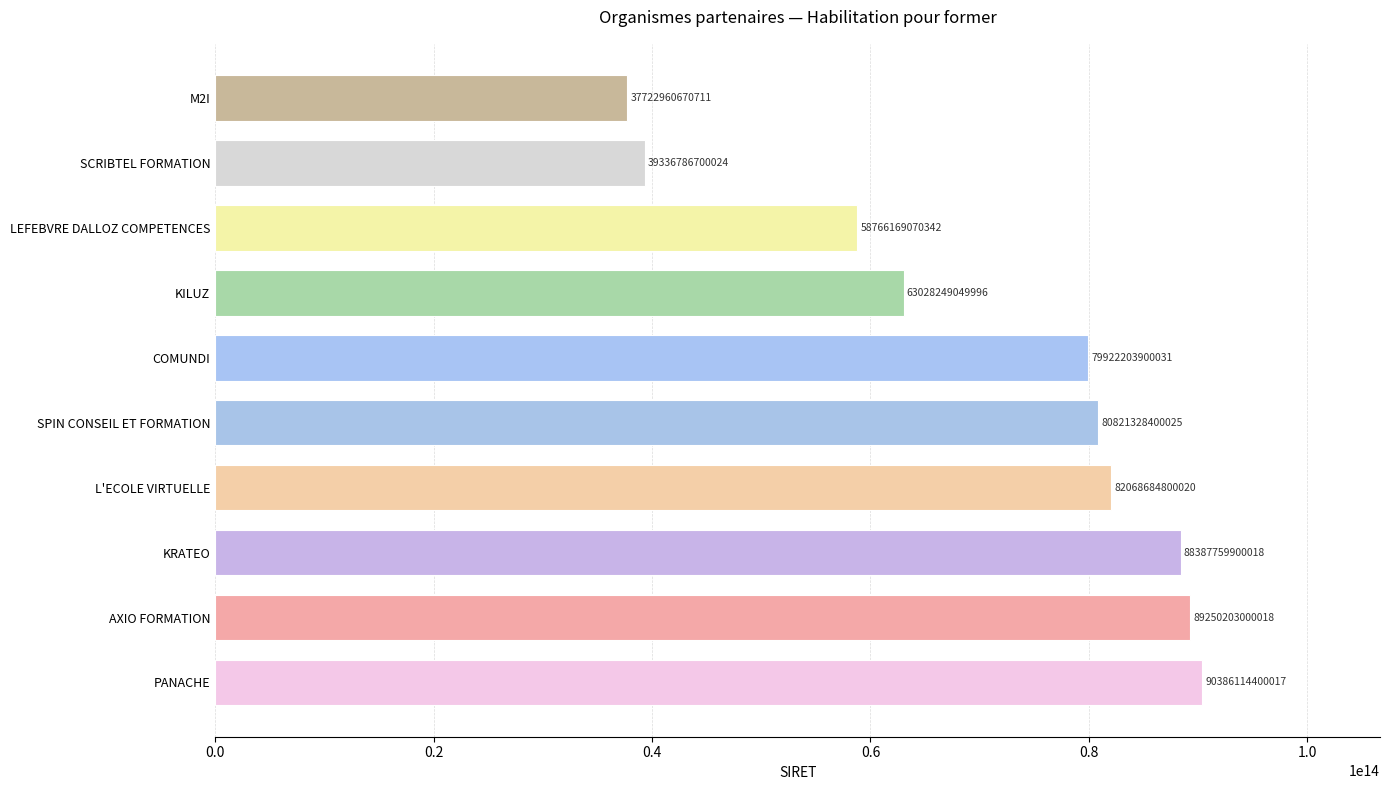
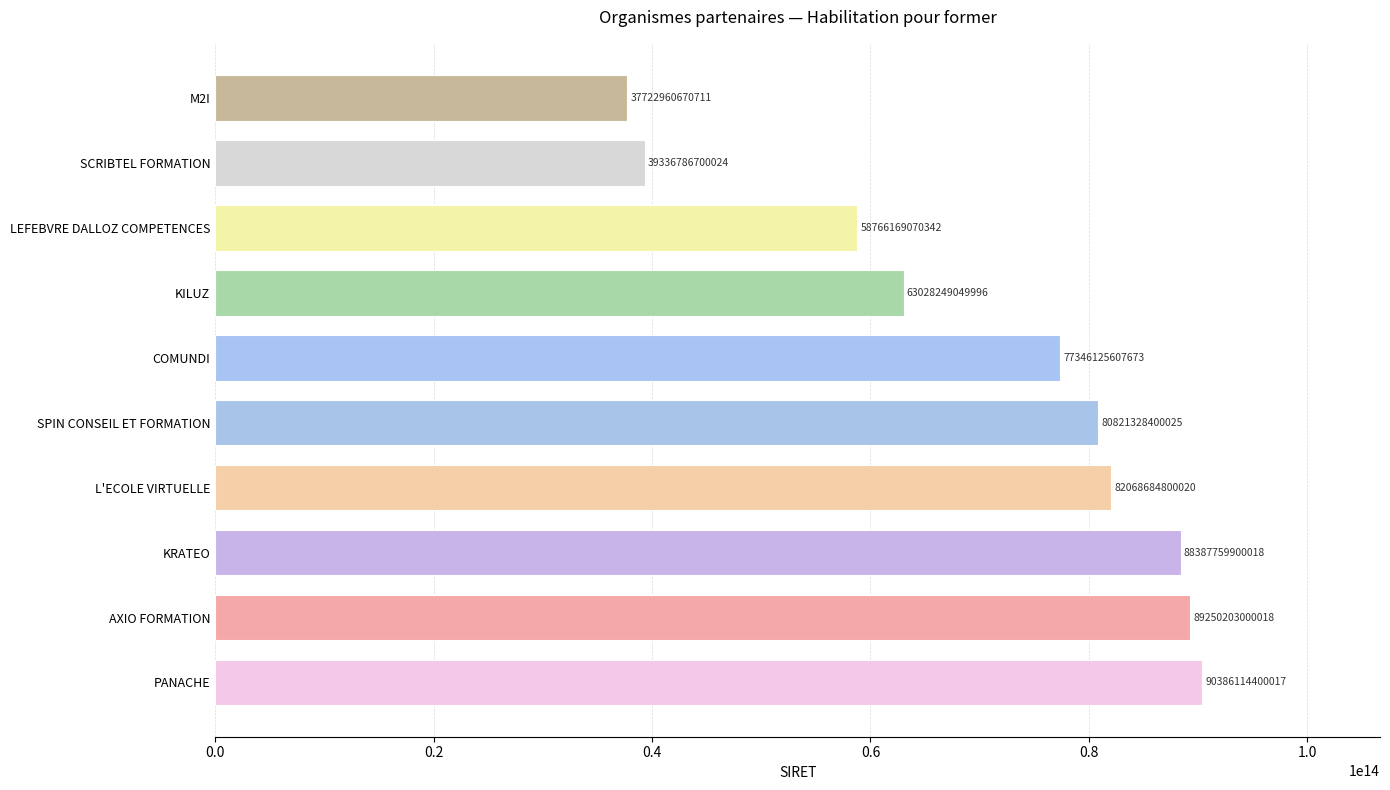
COMUNDI: 79922203900031 -> 77346125607673
